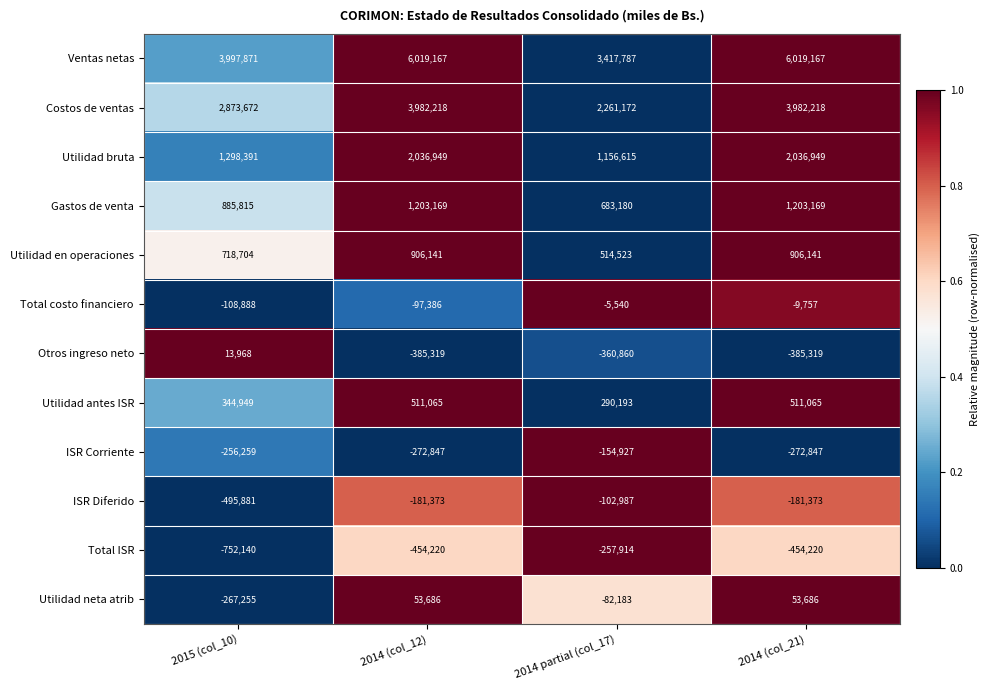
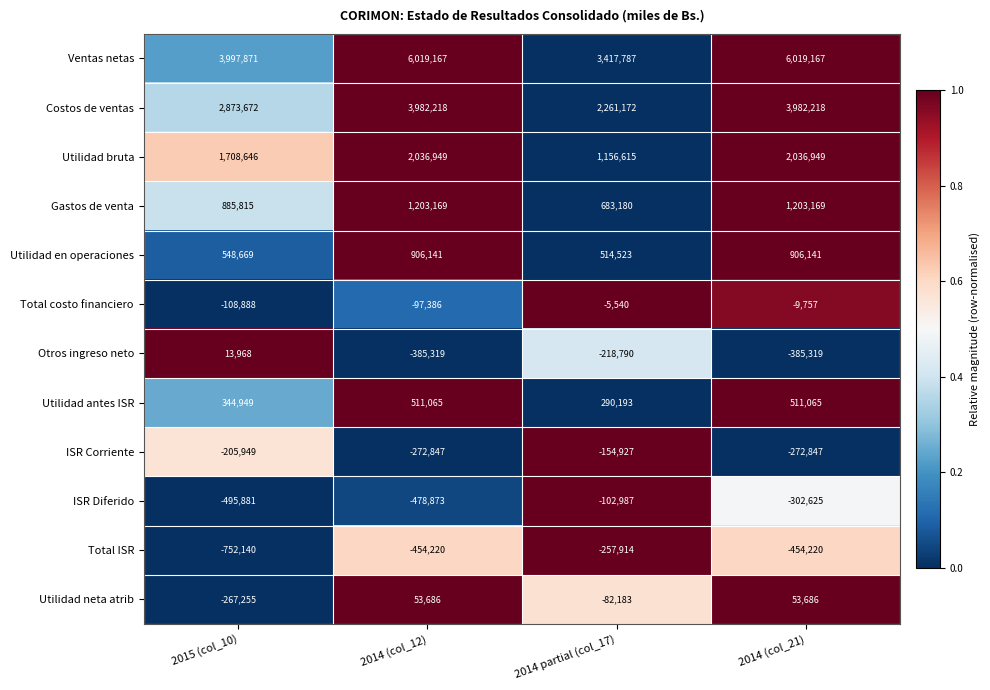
Utilidad bruta, 2015 (col_10): 1,298,391 -> 1,708,646
Utilidad en operaciones, 2015 (col_10): 718,704 -> 548,669
Otros ingreso neto, 2014 partial (col_17): -360,860 -> -218,790
ISR Corriente, 2015 (col_10): -256,259 -> -205,949
ISR Diferido, 2014 (col_12): -181,373 -> -478,873
ISR Diferido, 2014 (col_21): -181,373 -> -302,625
